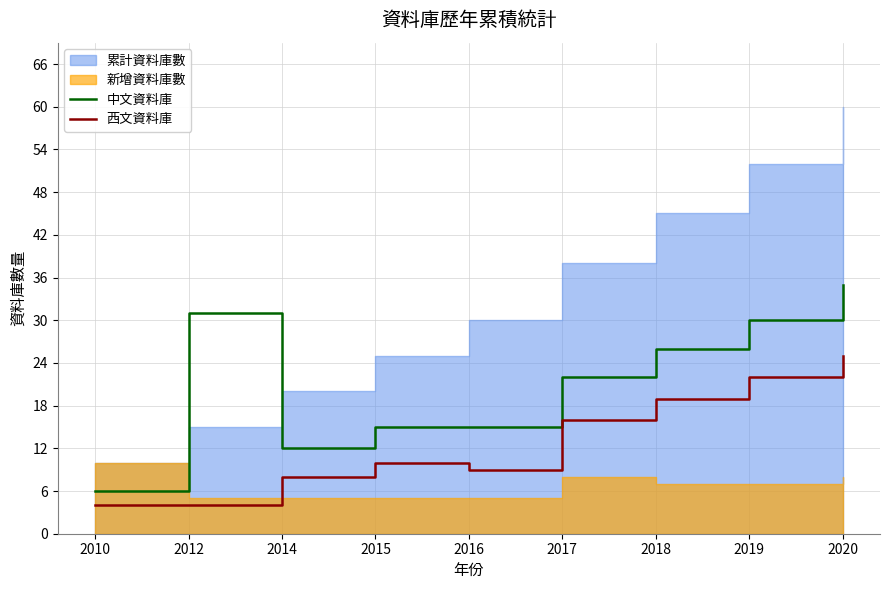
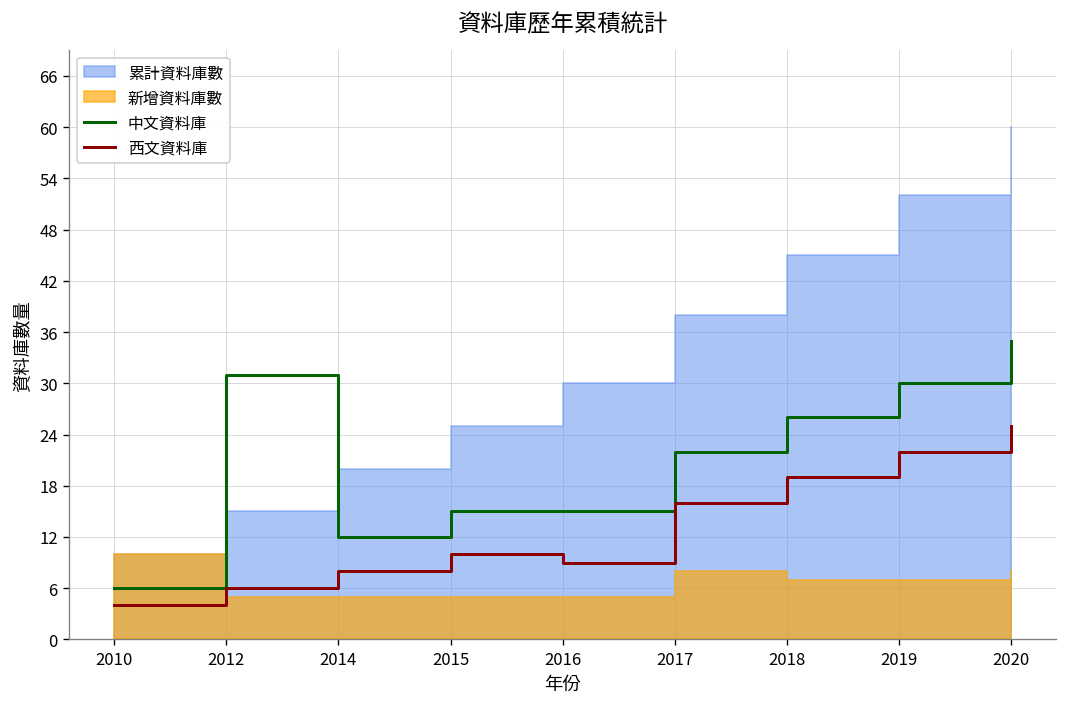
西文資料庫, 2012: 4 -> 6
